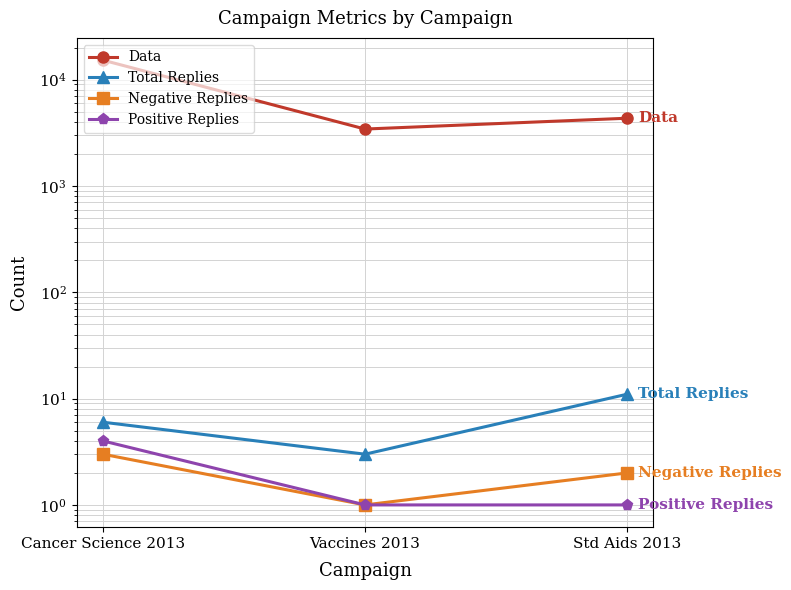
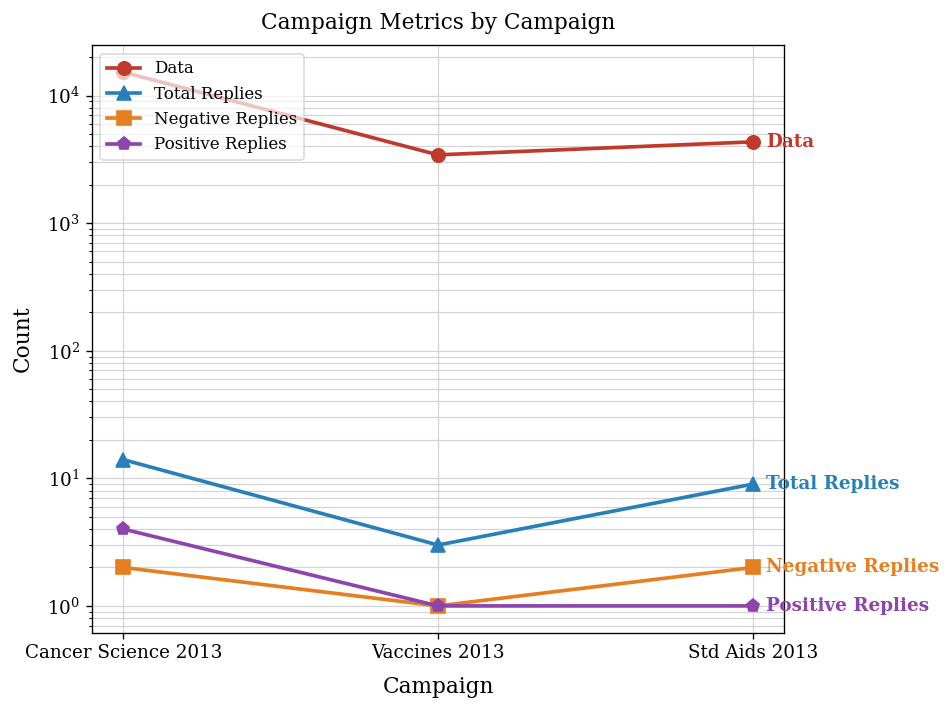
Total Replies, Cancer Science 2013: 6 -> 14
Negative Replies, Cancer Science 2013: 3 -> 2
Total Replies, Std Aids 2013: 11 -> 9
